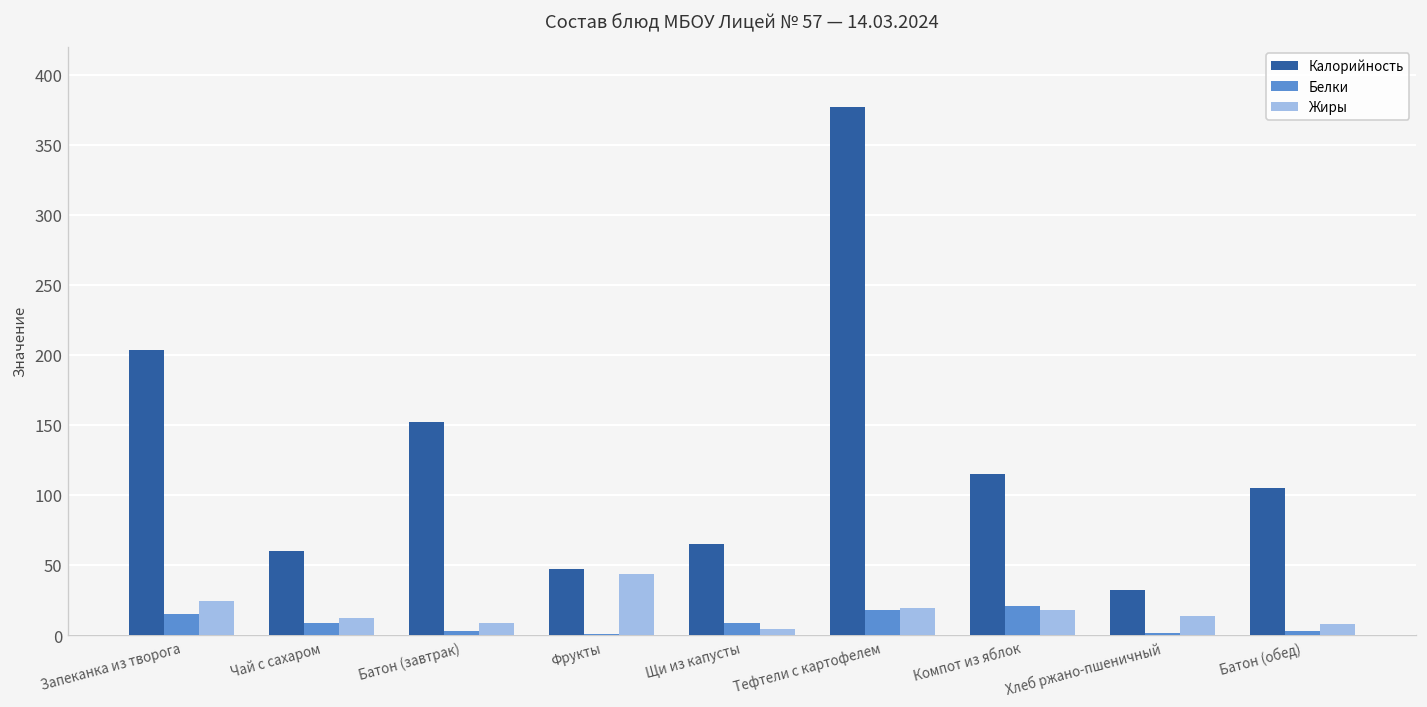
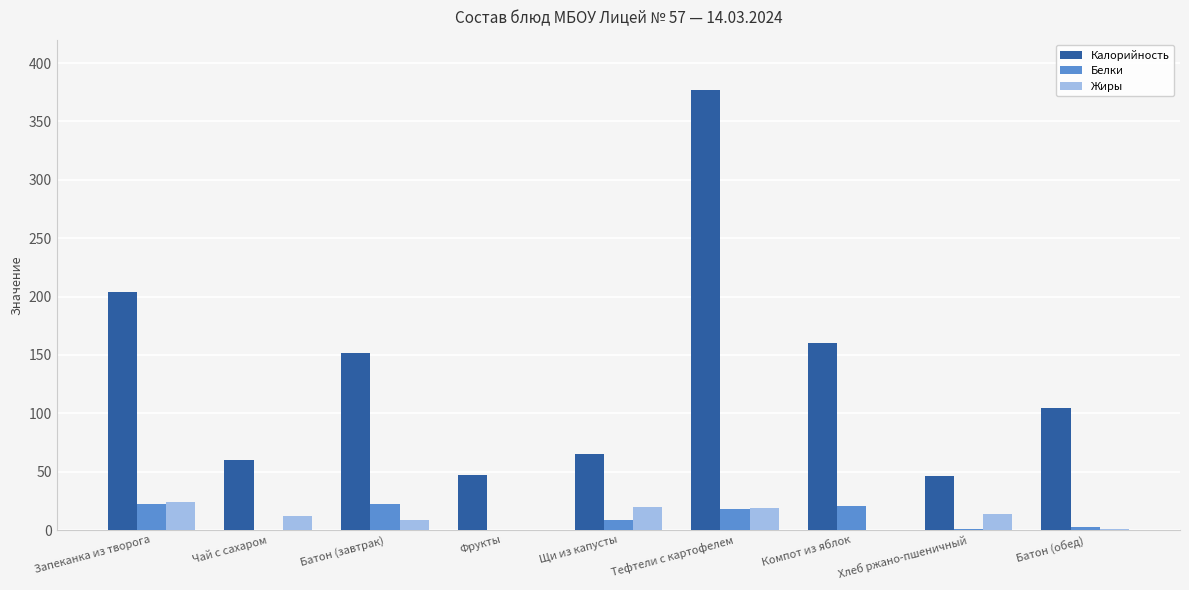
Белки, Запеканка из творога: 15 -> 23
Белки, Чай с сахаром: 8 -> 0
Белки, Батон (завтрак): 3 -> 22
Жиры, Фрукты: 44 -> 0
Жиры, Щи из капусты: 4 -> 20
Калорийность, Компот из яблок: 115 -> 160
Жиры, Компот из яблок: 18 -> 0
Калорийность, Хлеб ржано-пшеничный: 32 -> 46
Жиры, Батон (обед): 8 -> 1
